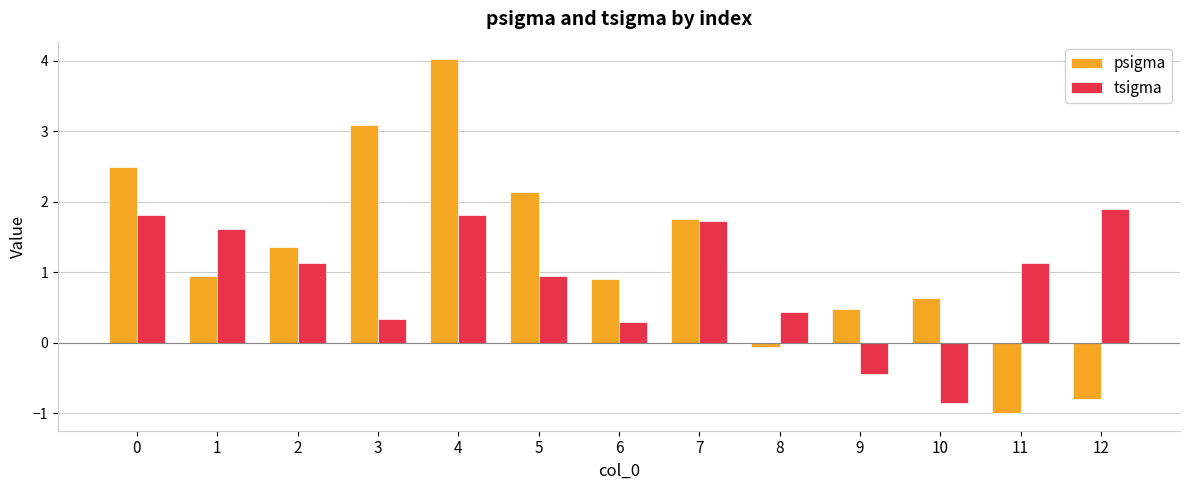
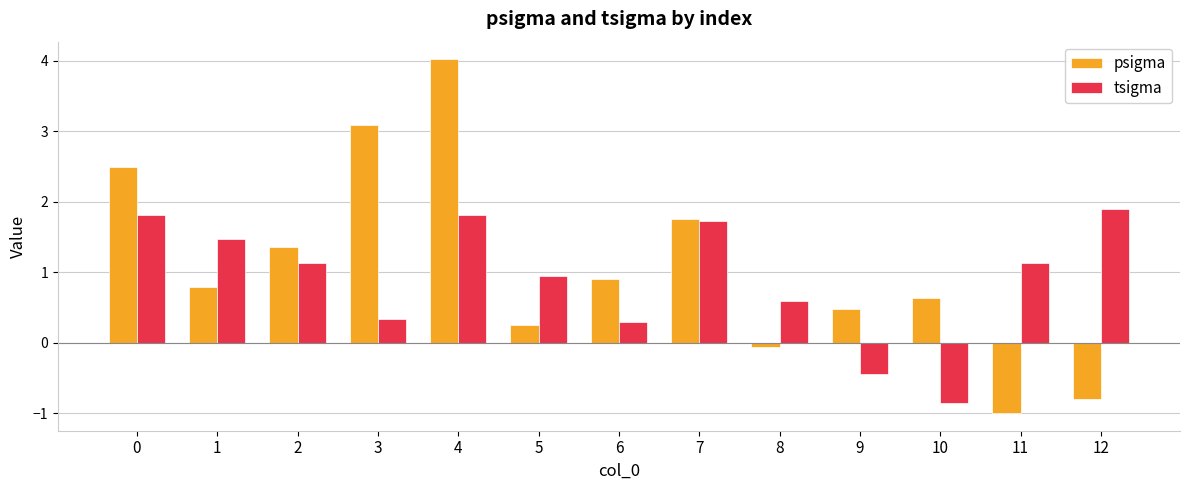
psigma, 1: 0.9 -> 0.8
tsigma, 1: 1.6 -> 1.5
psigma, 5: 2.1 -> 0.3
tsigma, 8: 0.4 -> 0.6
